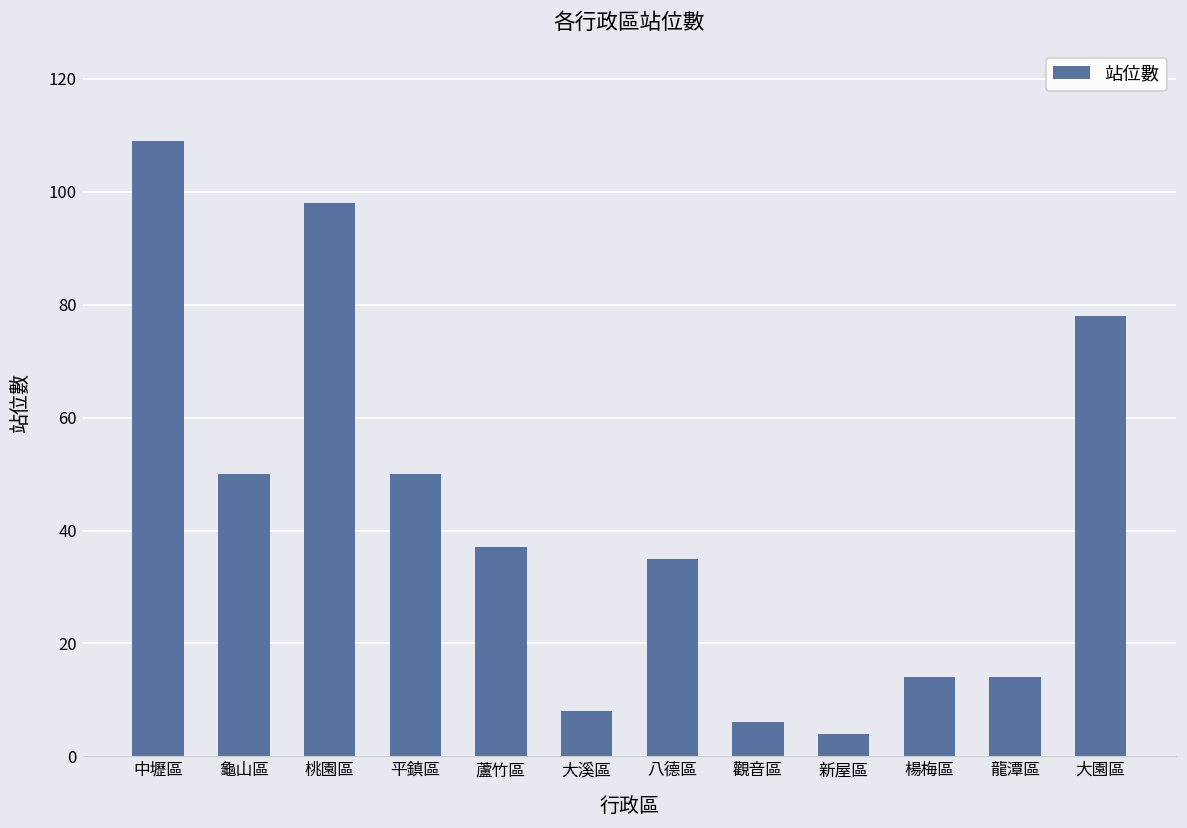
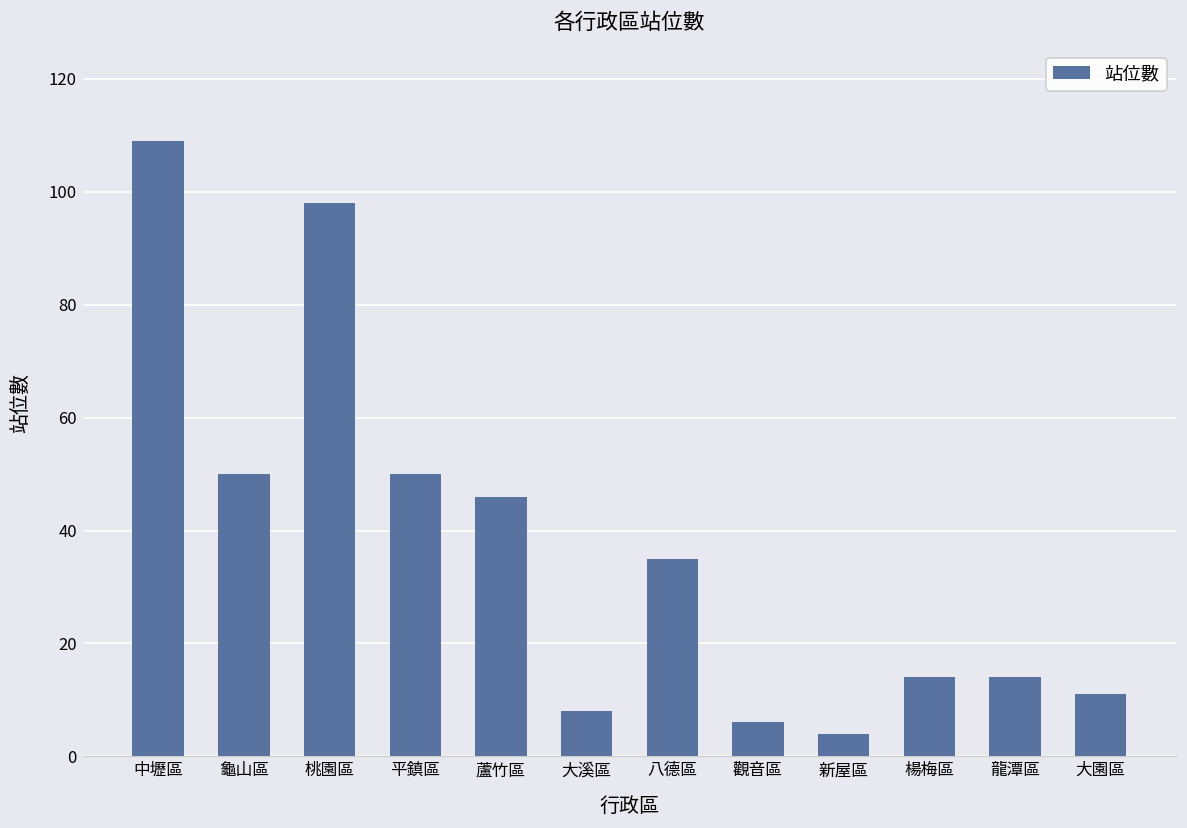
蘆竹區: 37 -> 46
大園區: 78 -> 11
